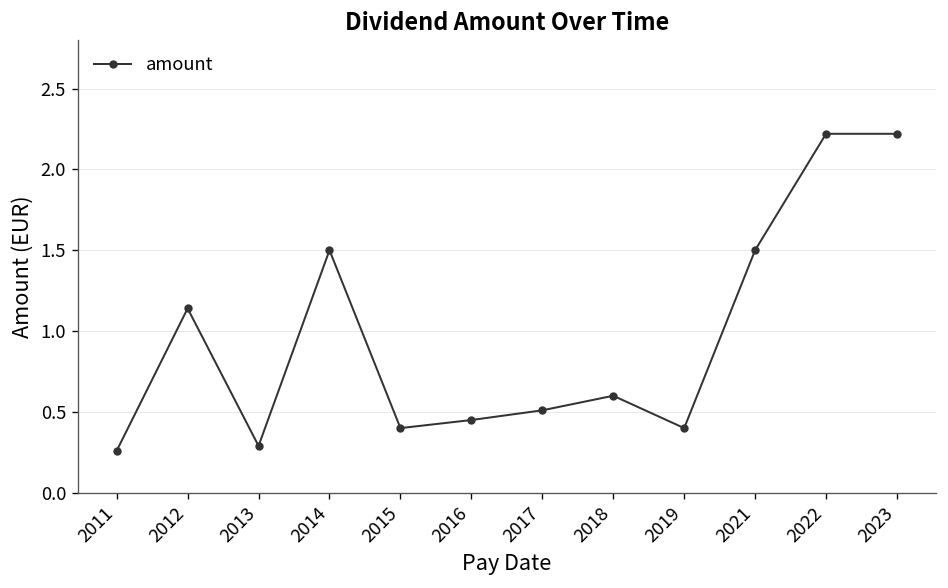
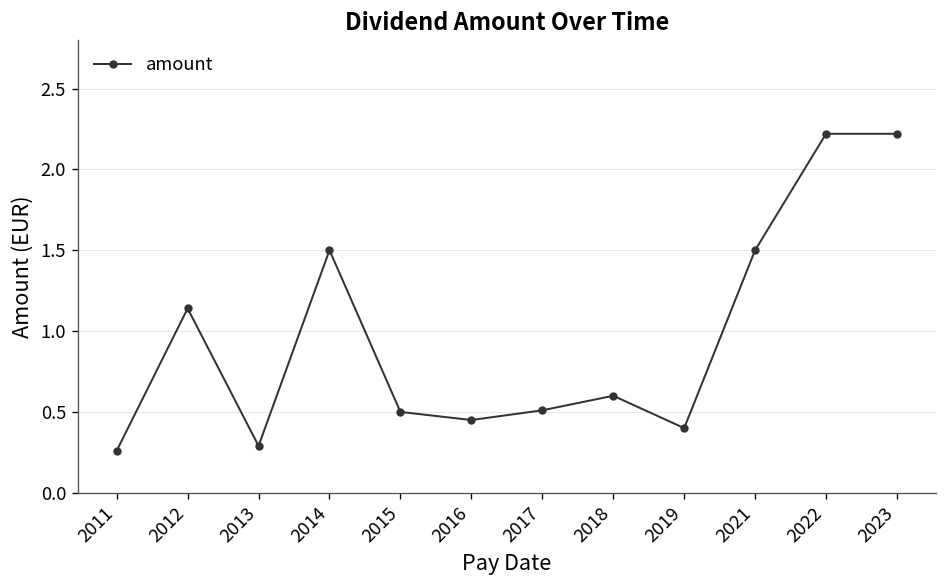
2015: 0.4 -> 0.5
